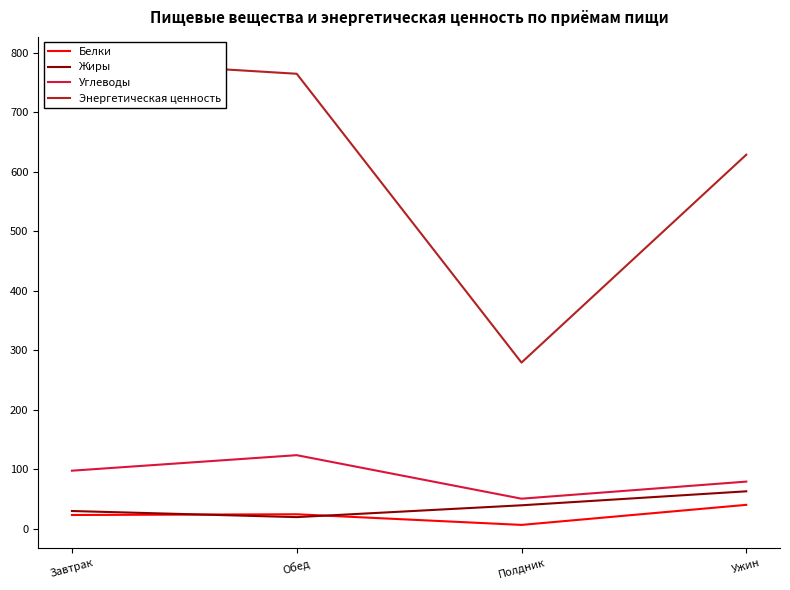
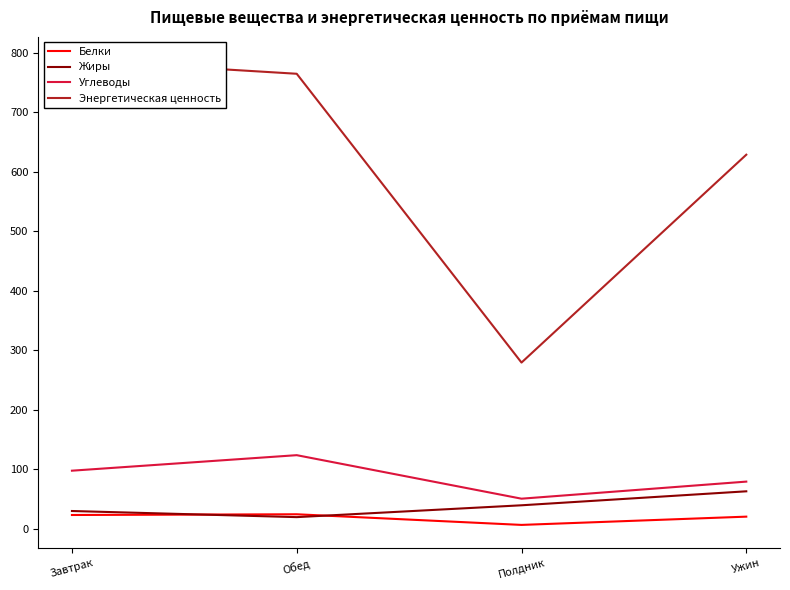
Белки, Ужин: 40 -> 20
